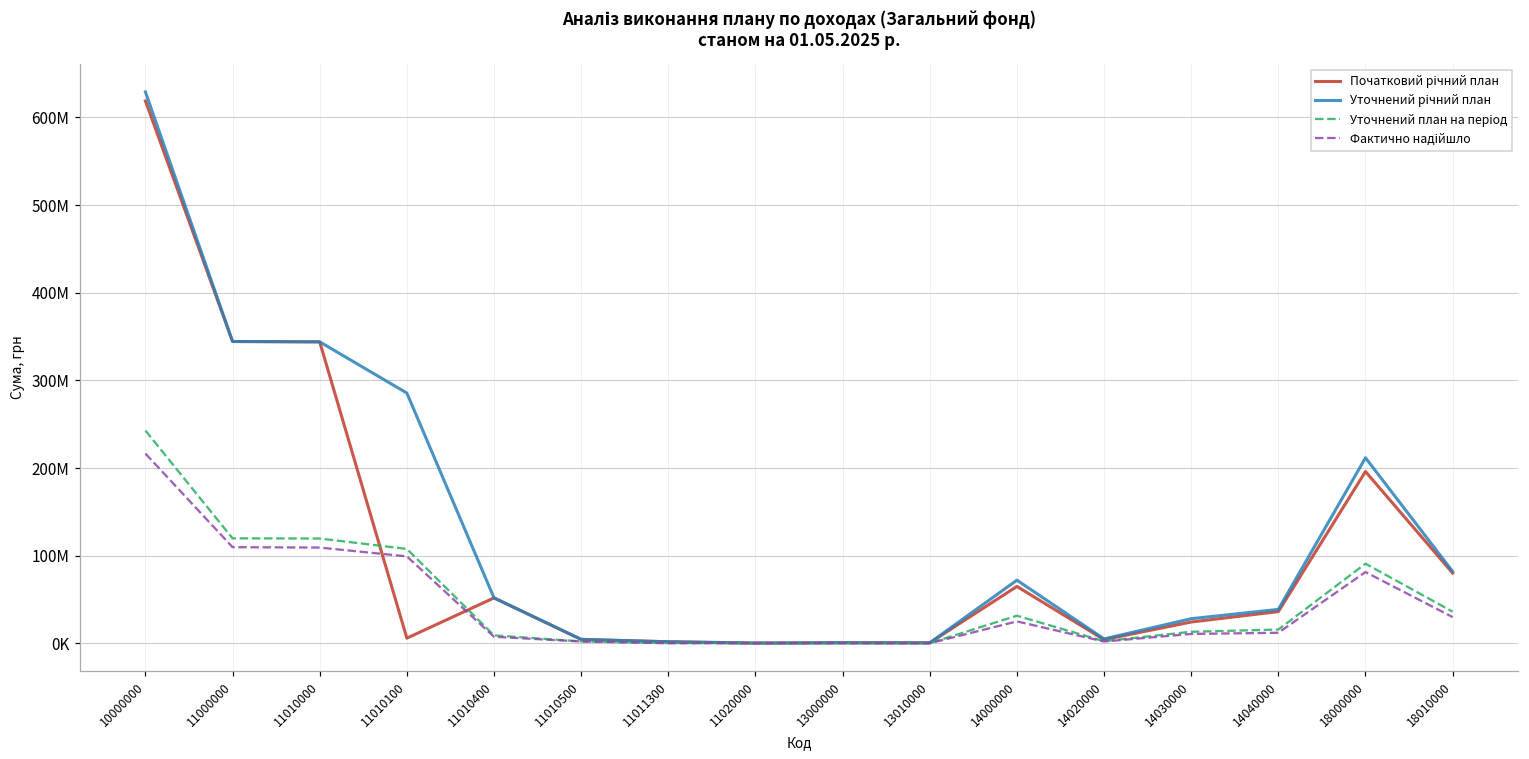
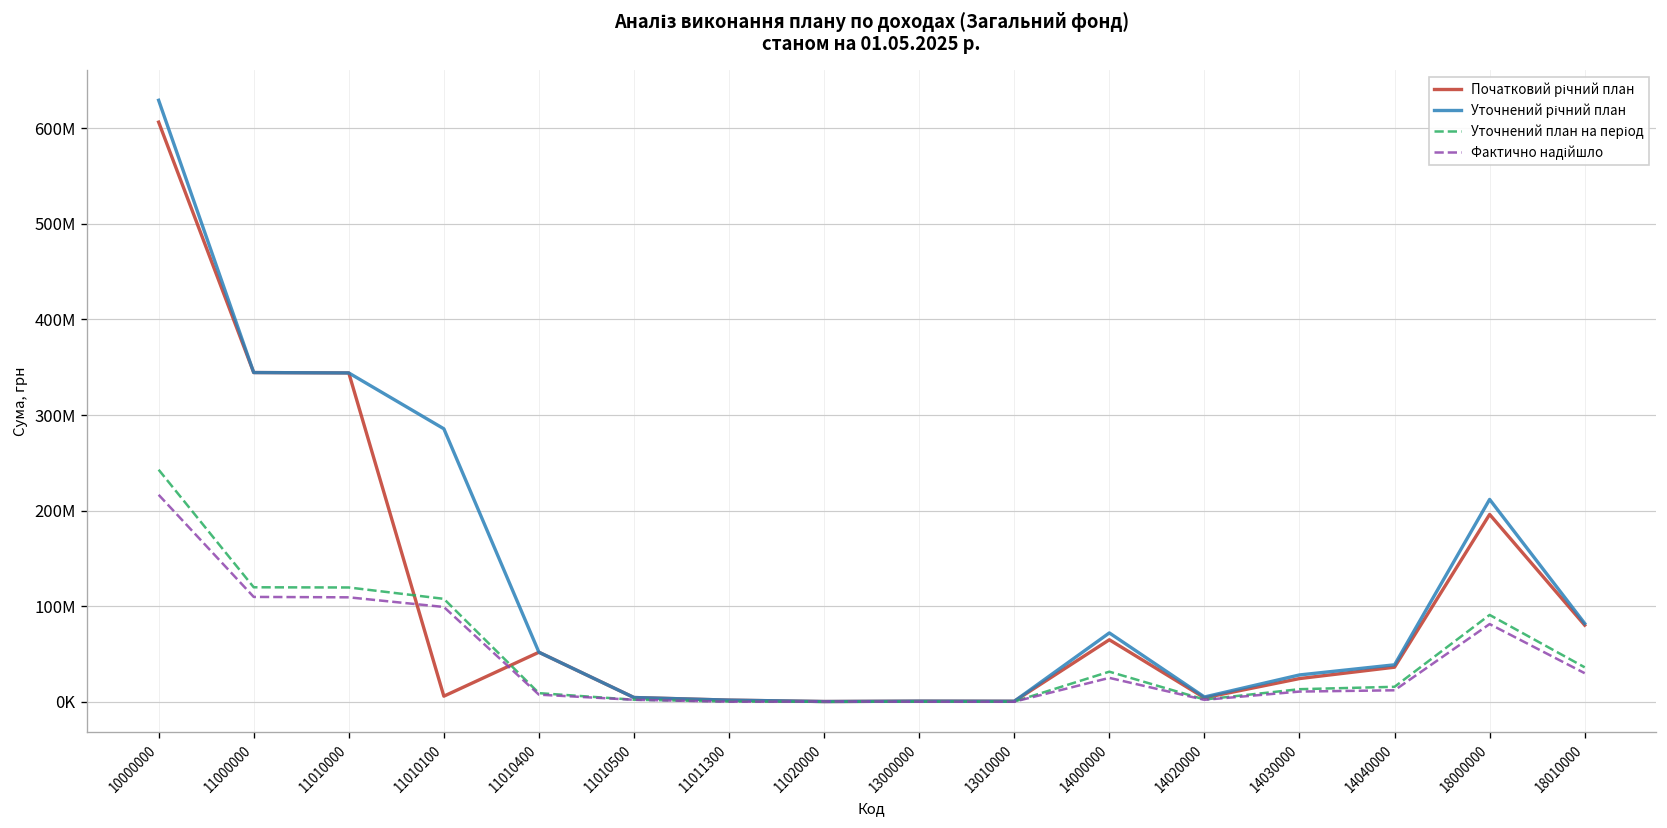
Початковий річний план, 10000000: 620000000 -> 610000000
